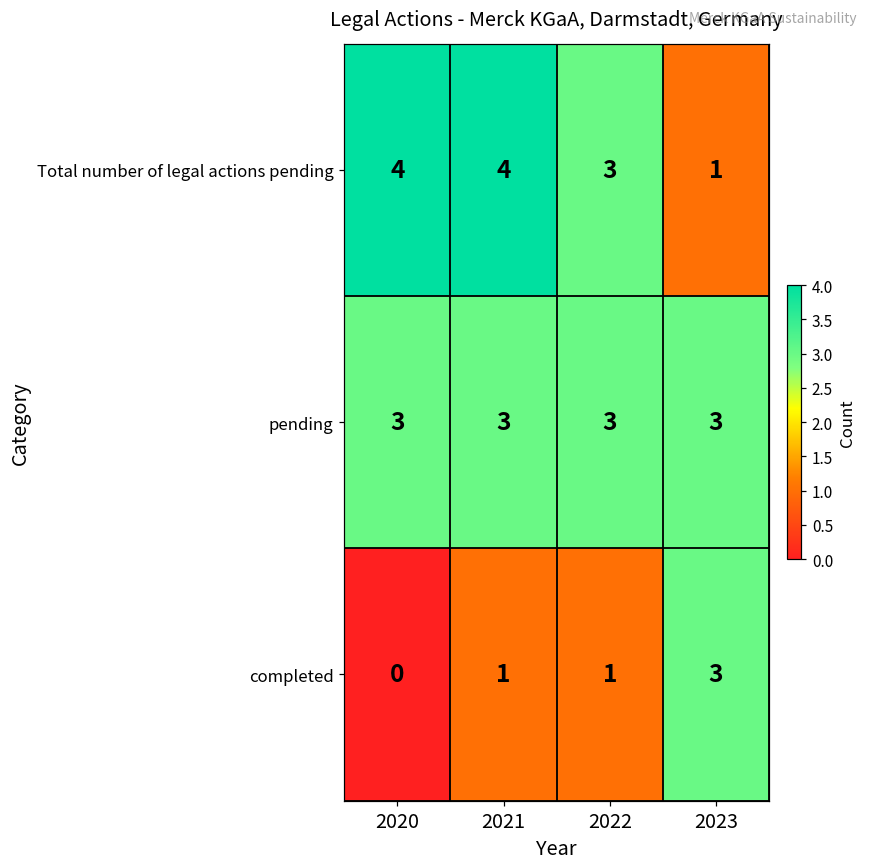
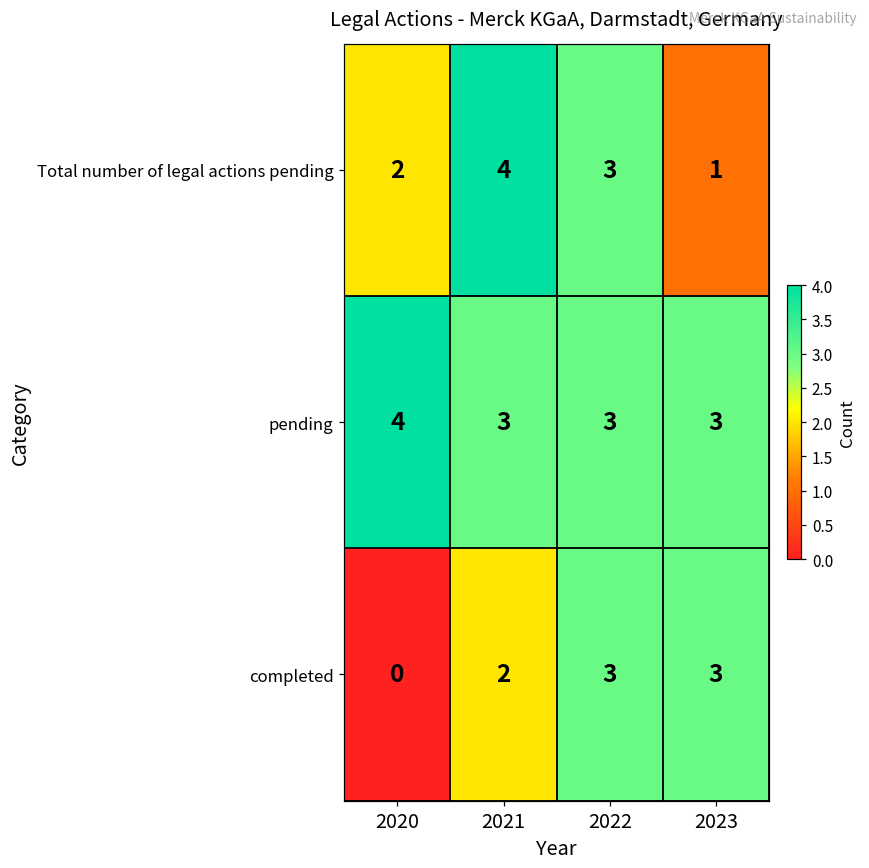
Total number of legal actions pending, 2020: 4 -> 2
pending, 2020: 3 -> 4
completed, 2021: 1 -> 2
completed, 2022: 1 -> 3
